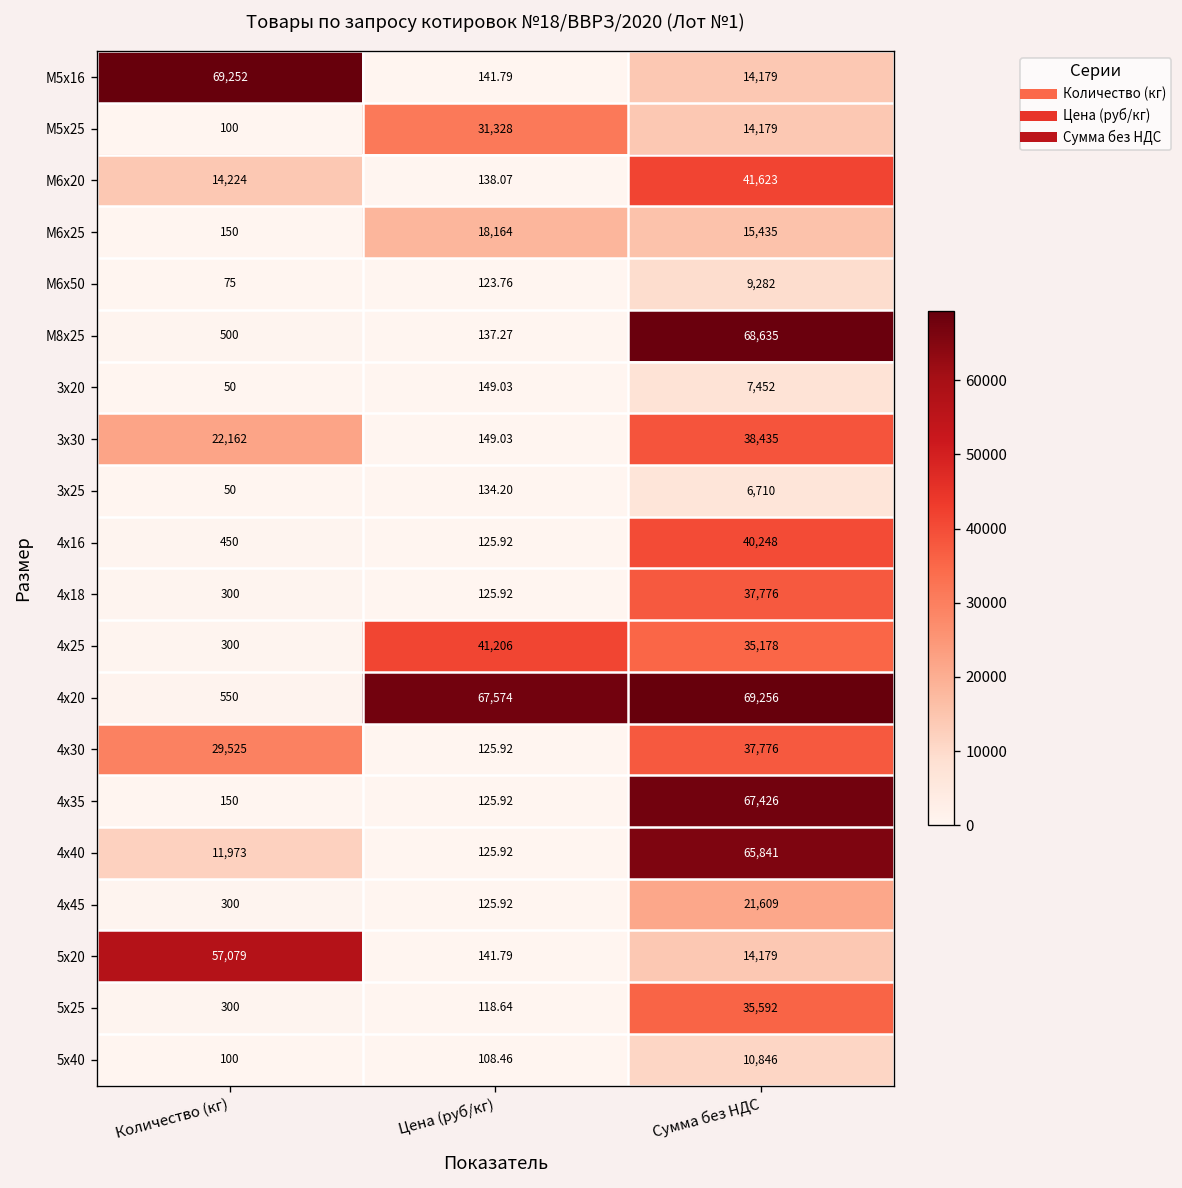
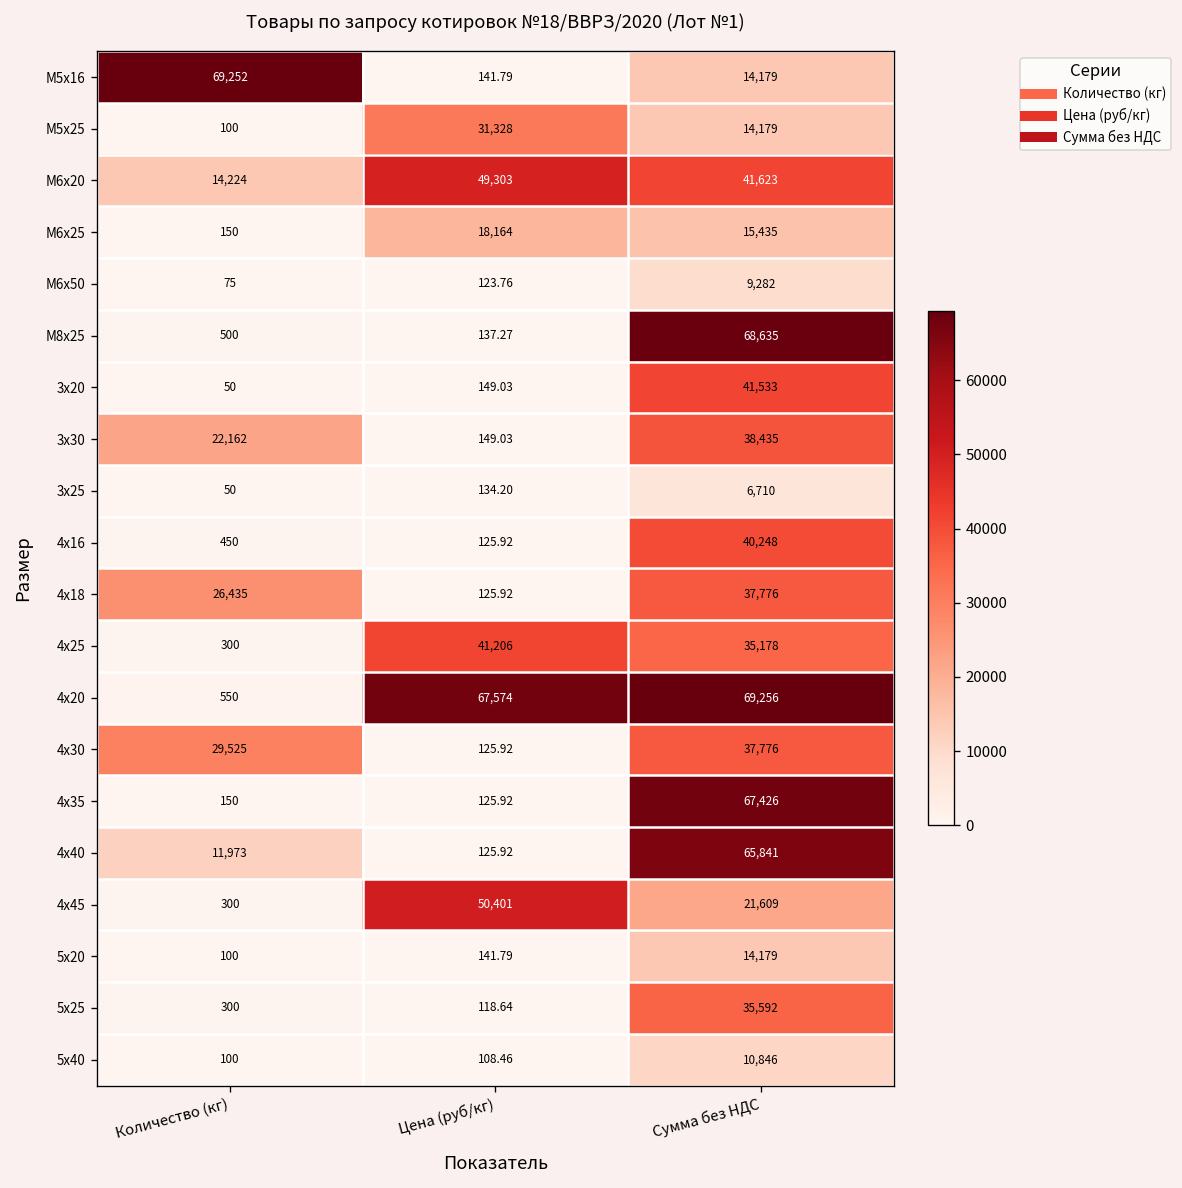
М6х20, Цена (руб/кг): 138.07 -> 49,303
3х20, Сумма без НДС: 7,452 -> 41,533
4х18, Количество (кг): 300 -> 26,435
4х45, Цена (руб/кг): 125.92 -> 50,401
5х20, Количество (кг): 57,079 -> 100
